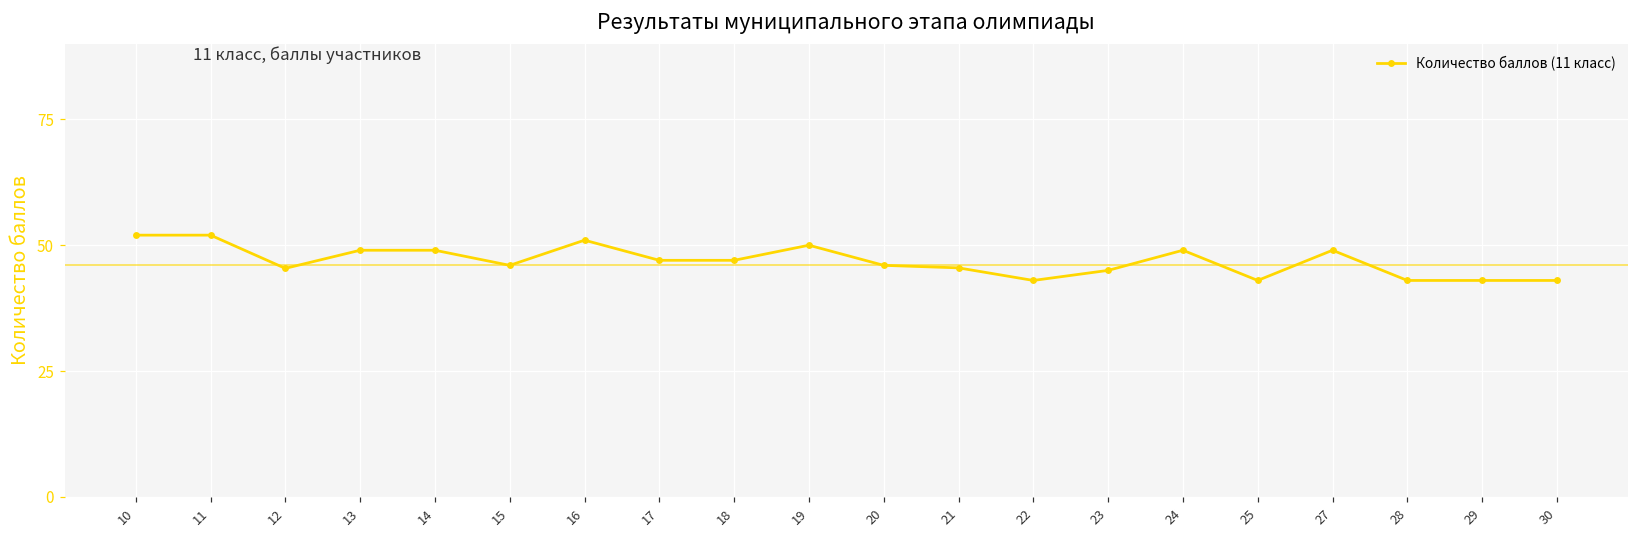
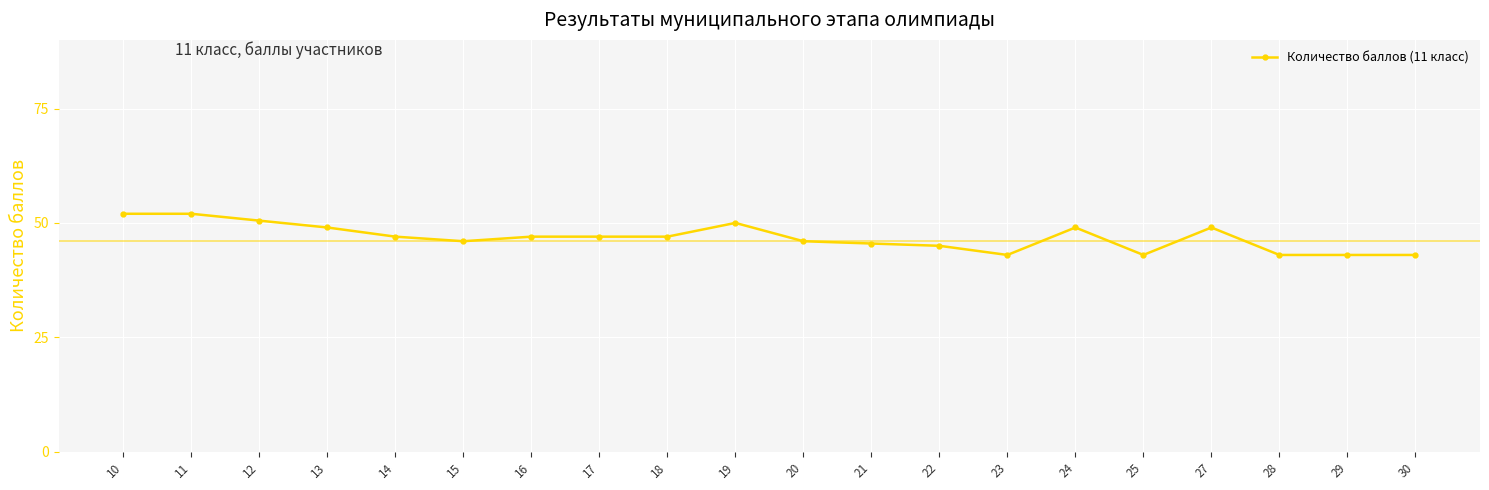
12: 45 -> 51
14: 49 -> 47
16: 51 -> 47
22: 43 -> 45
23: 45 -> 43
